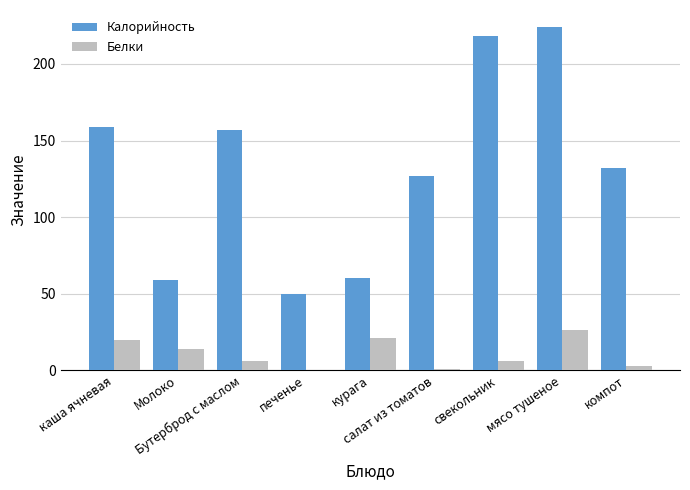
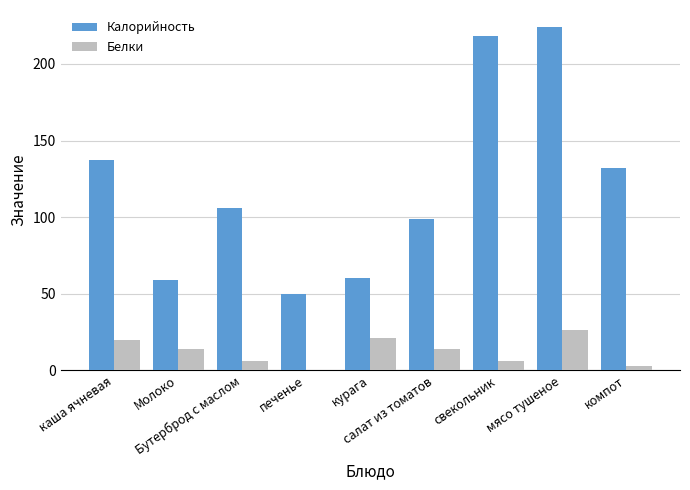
Калорийность, каша ячневая: 159 -> 137
Калорийность, Бутерброд с маслом: 157 -> 106
Калорийность, салат из томатов: 127 -> 99
Белки, салат из томатов: 1 -> 14
